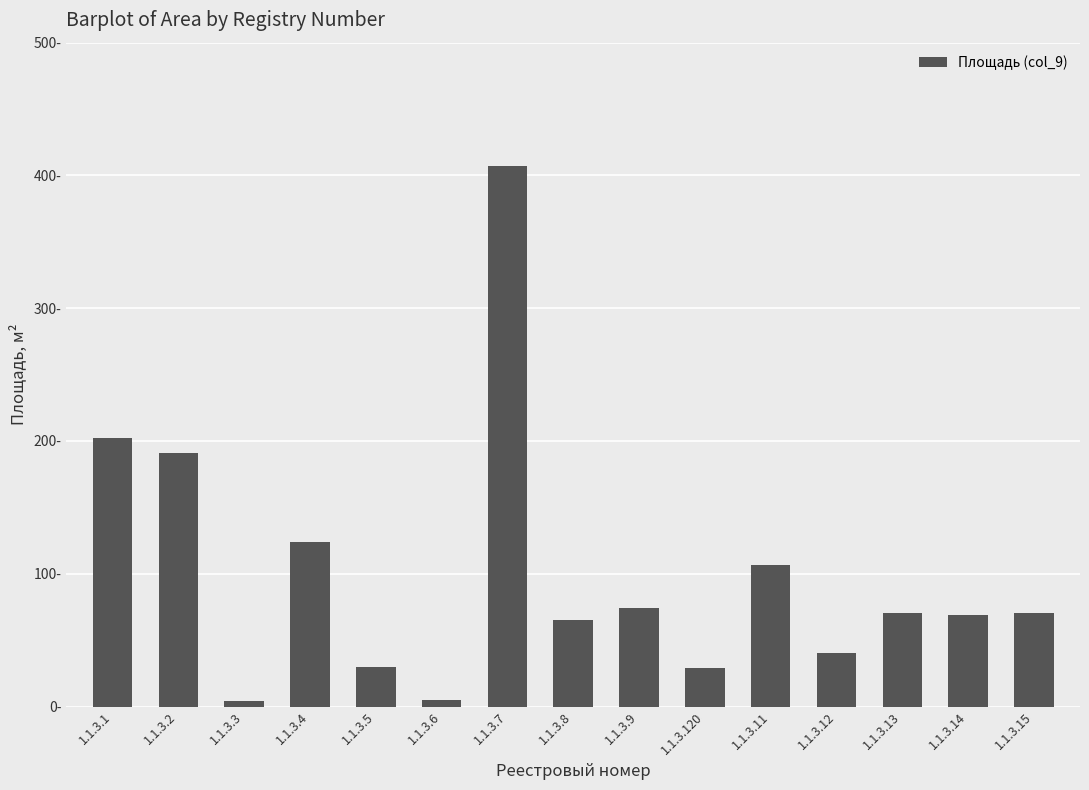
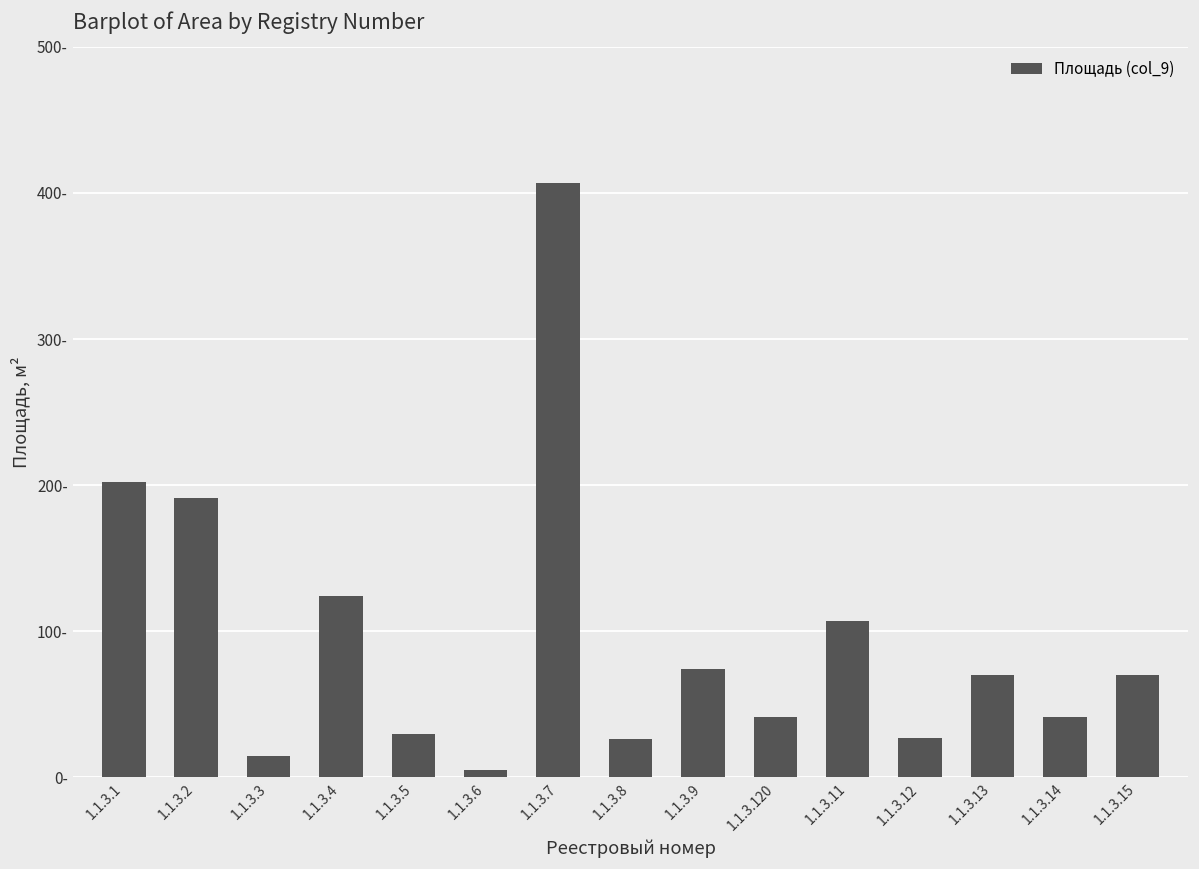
1.1.3.3: 5- -> 15-
1.1.3.8: 65- -> 26-
1.1.3.120: 29- -> 41-
1.1.3.12: 41- -> 27-
1.1.3.14: 69- -> 41-
